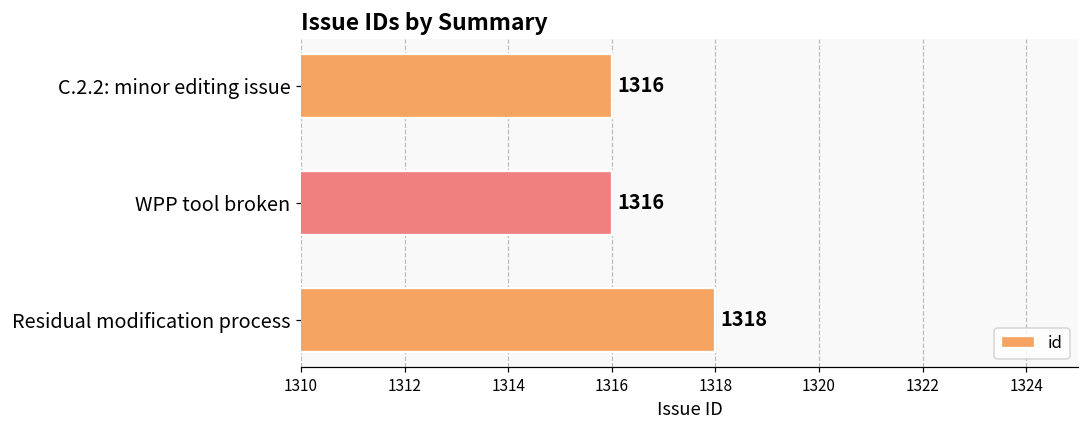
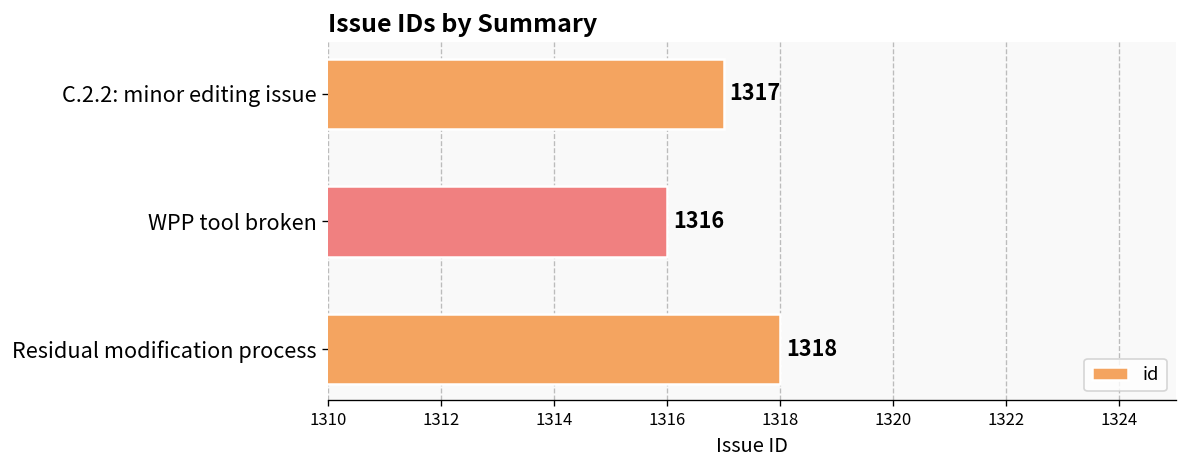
C.2.2: minor editing issue: 1316 -> 1317
